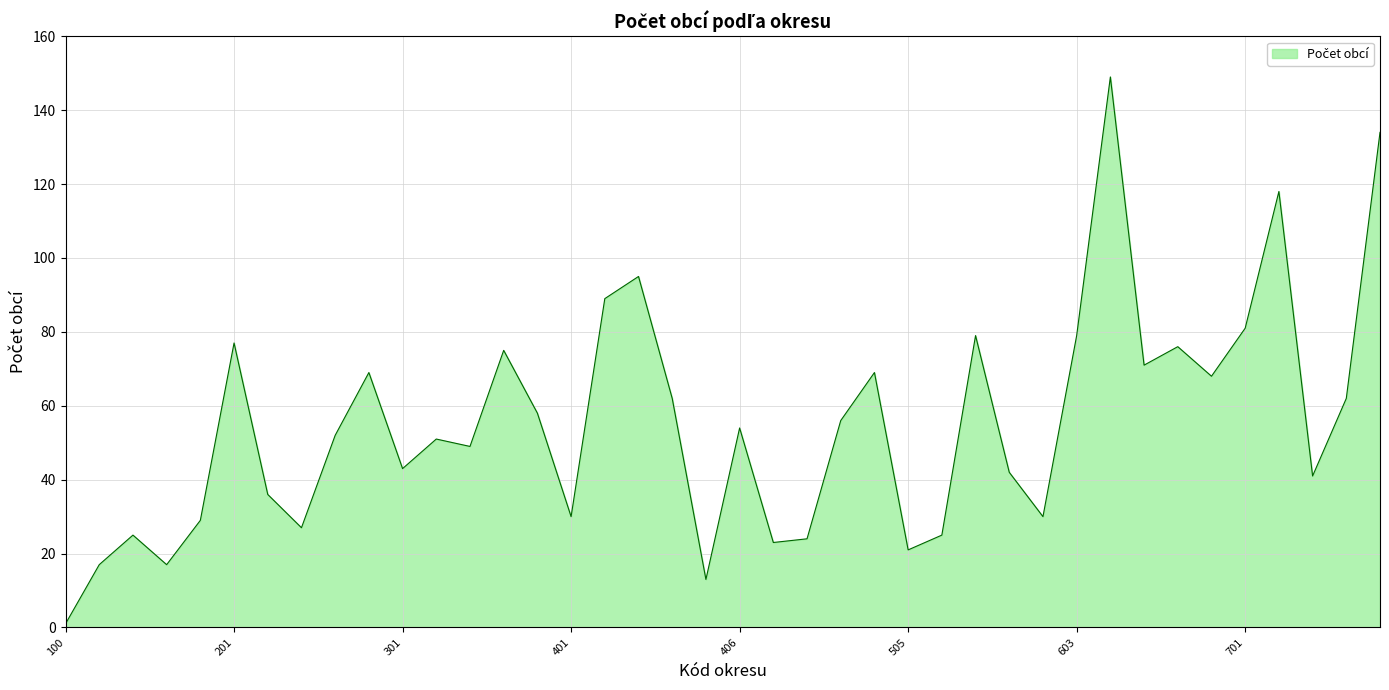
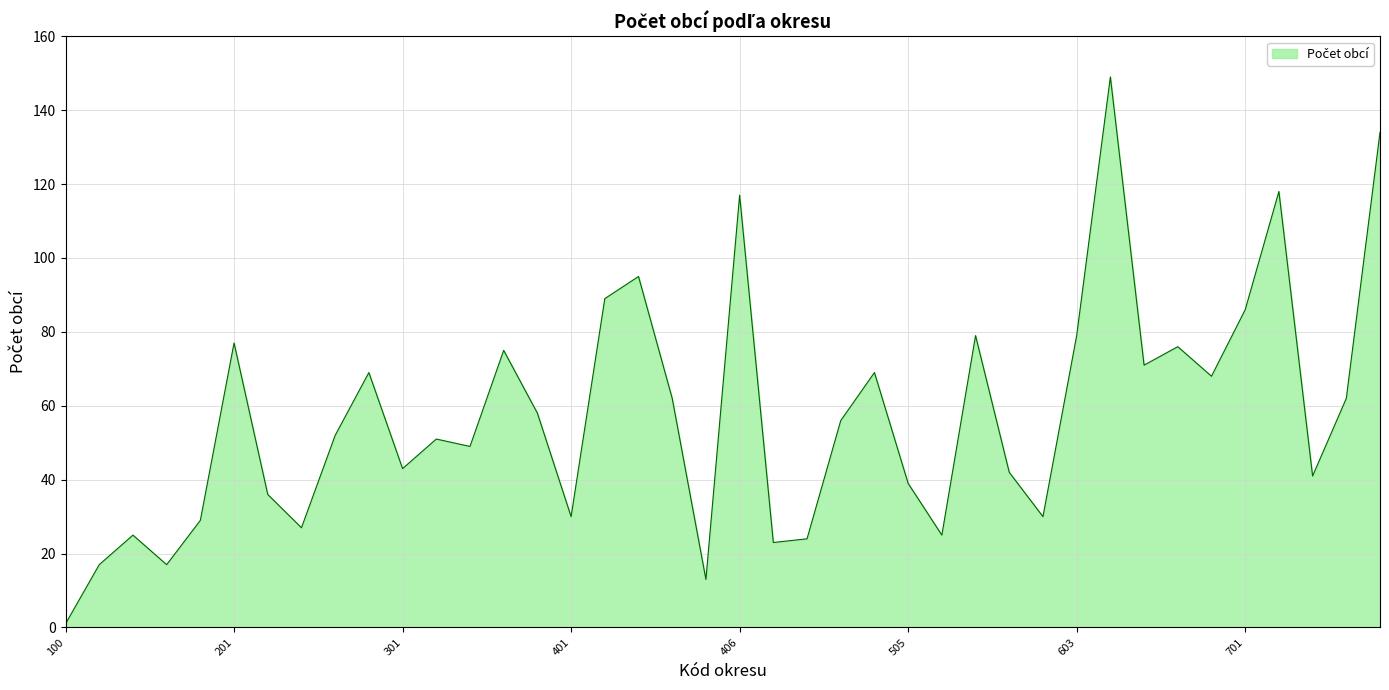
406: 54 -> 117
505: 21 -> 39
701: 81 -> 86
